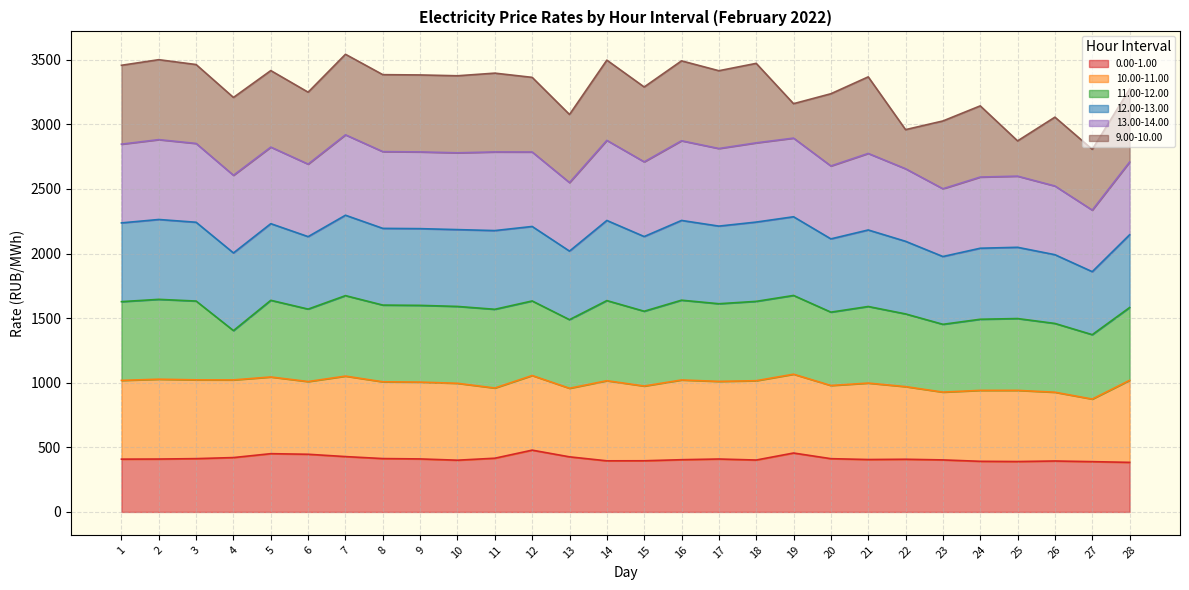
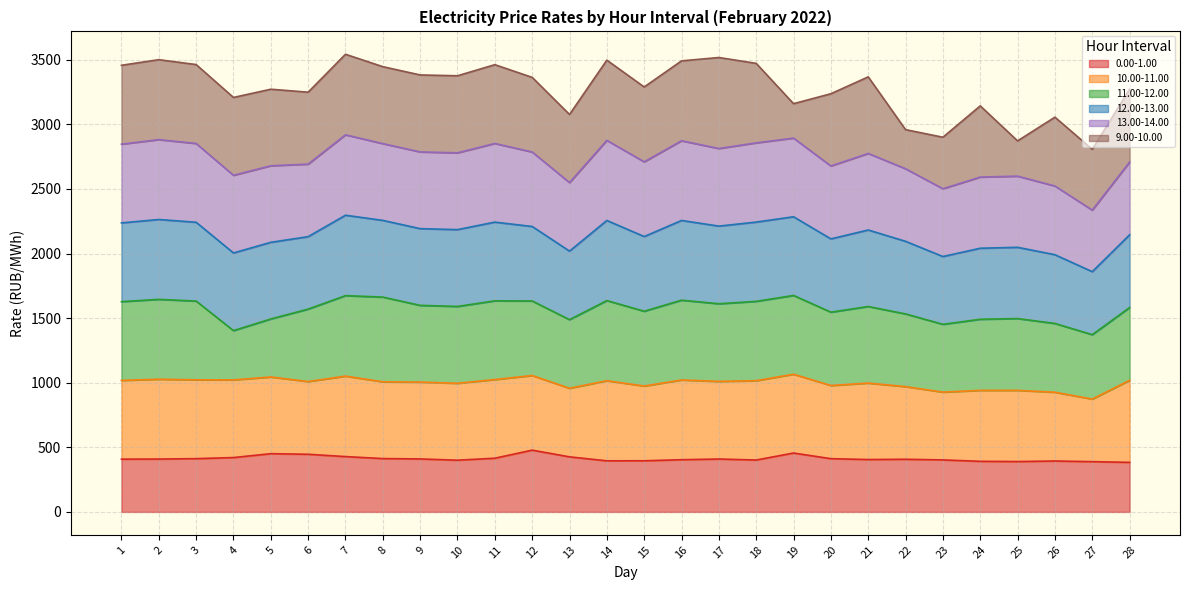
11.00-12.00, 5: 590 -> 450
11.00-12.00, 8: 590 -> 660
10.00-11.00, 11: 540 -> 610
9.00-10.00, 17: 600 -> 700
9.00-10.00, 23: 520 -> 400
